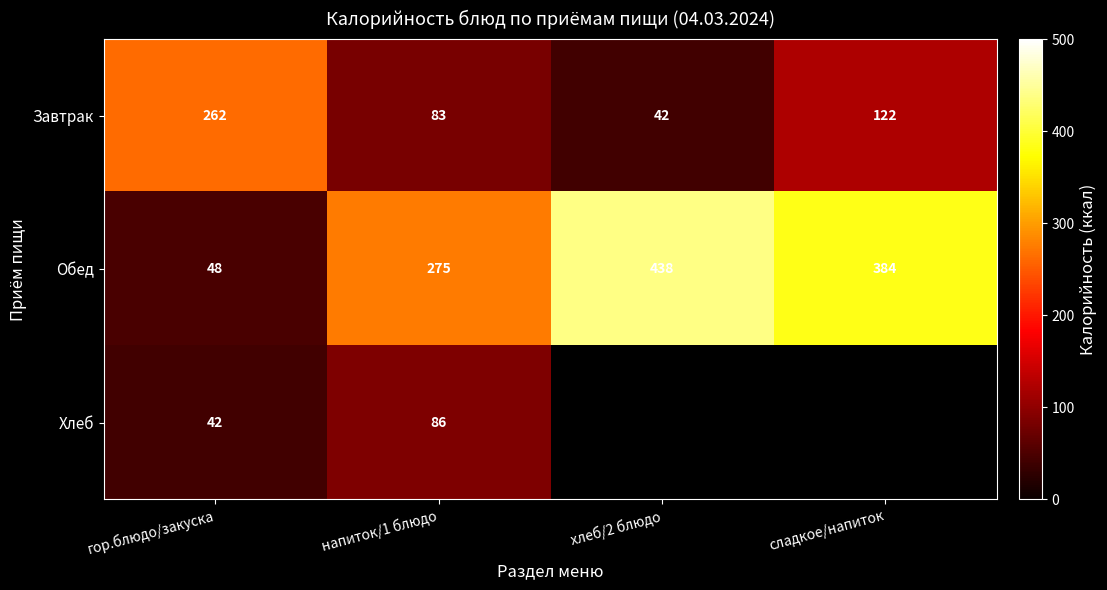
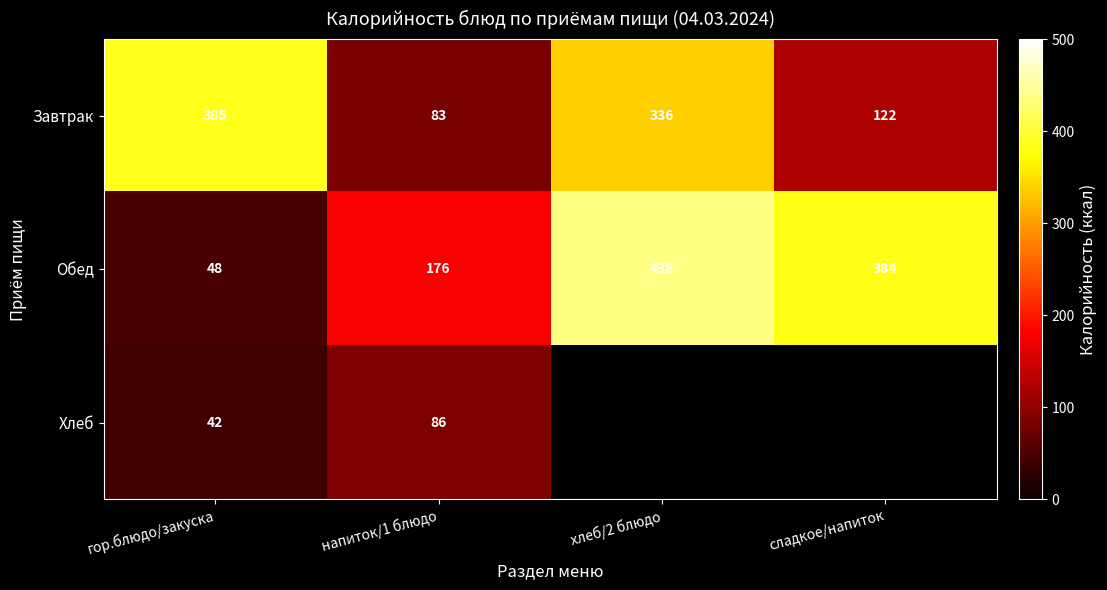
Завтрак, гор.блюдо/закуска: 262 -> 385
Завтрак, хлеб/2 блюдо: 42 -> 336
Обед, напиток/1 блюдо: 275 -> 176
